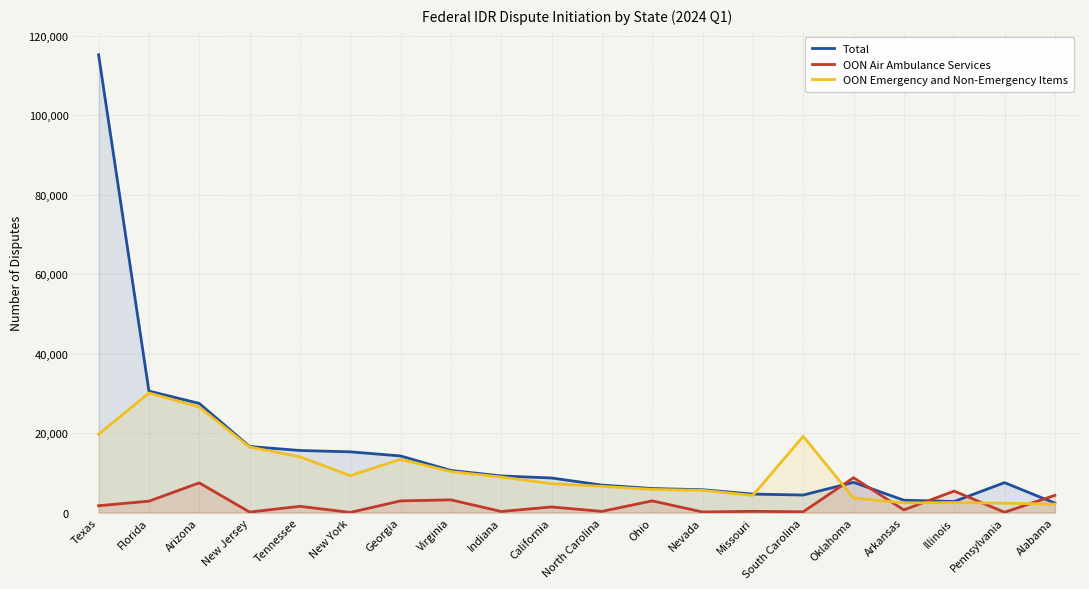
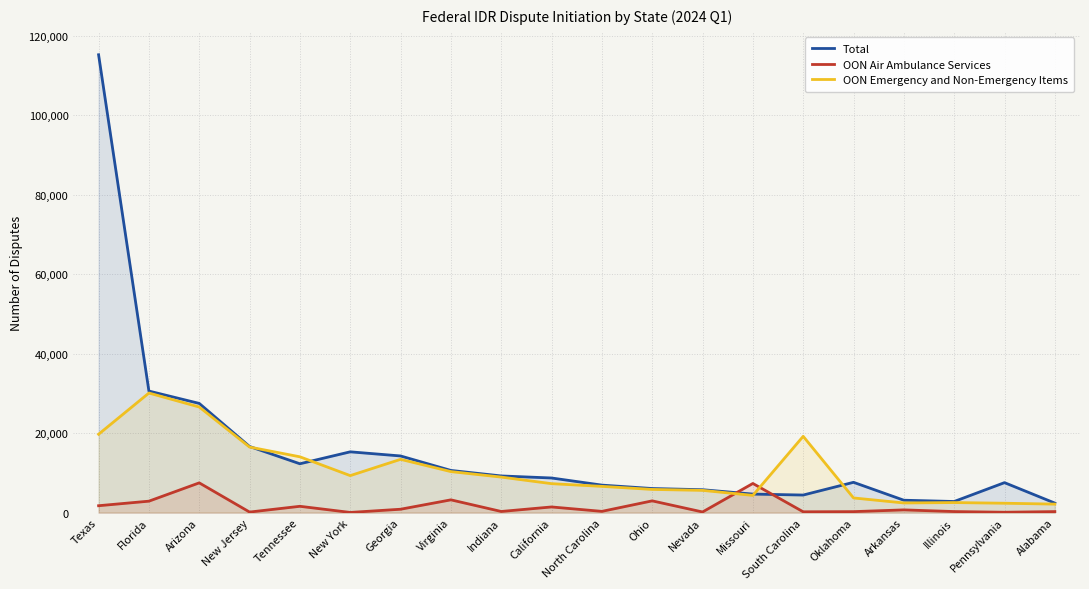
Total, Tennessee: 16,000 -> 12,000
OON Air Ambulance Services, Georgia: 3,000 -> 1,000
OON Air Ambulance Services, Missouri: 0 -> 7,000
OON Air Ambulance Services, Oklahoma: 9,000 -> 0
OON Air Ambulance Services, Illinois: 5,000 -> 0
OON Air Ambulance Services, Alabama: 4,000 -> 0
